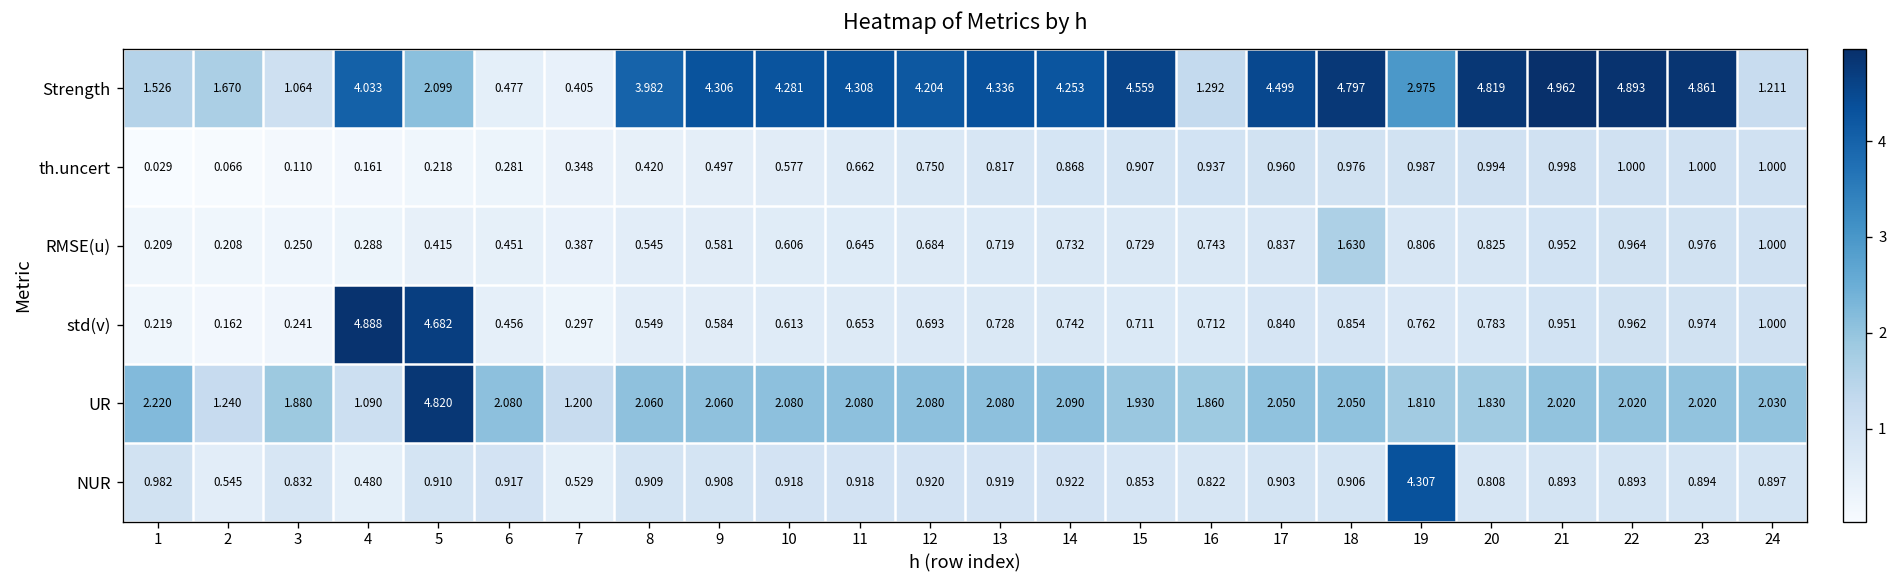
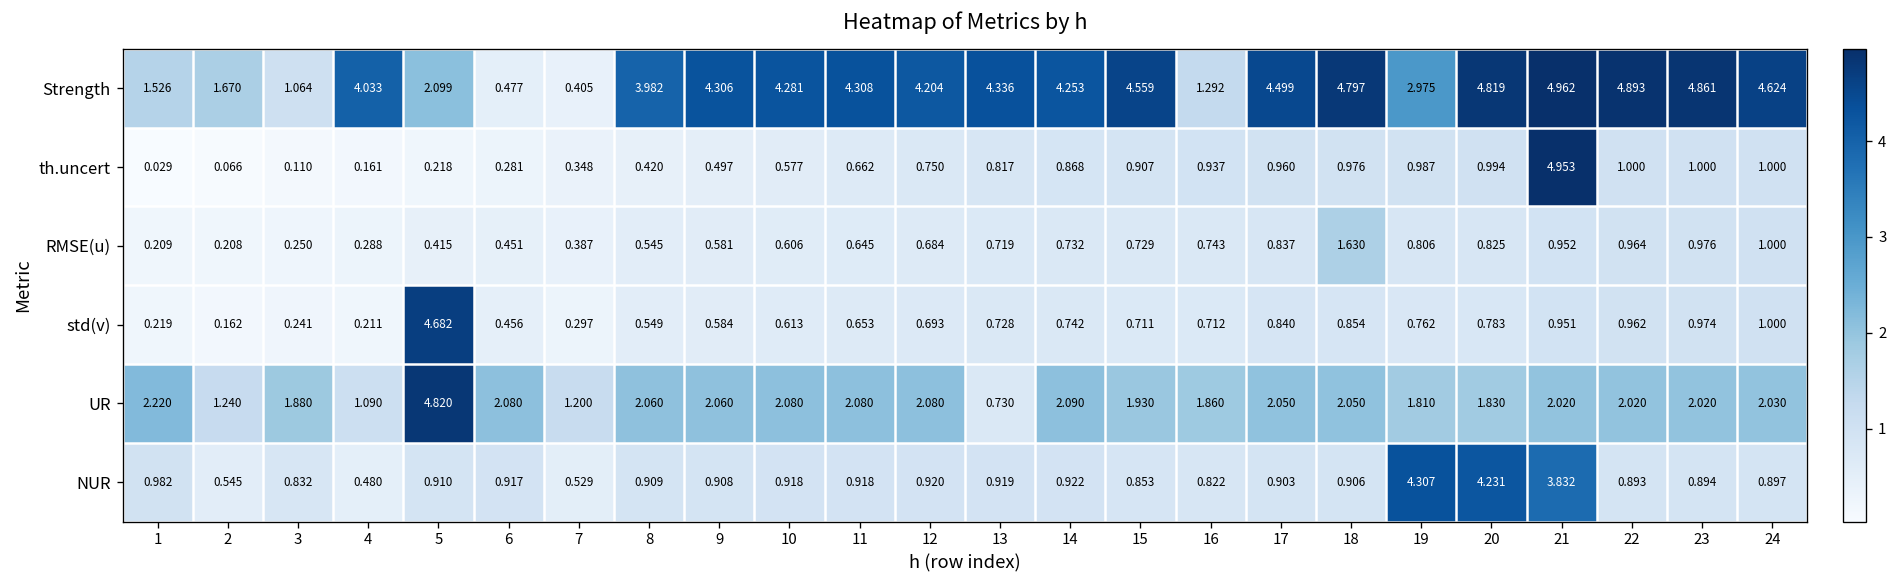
Strength, 24: 1.211 -> 4.624
th.uncert, 21: 0.998 -> 4.953
std(v), 4: 4.888 -> 0.211
UR, 13: 2.080 -> 0.730
NUR, 20: 0.808 -> 4.231
NUR, 21: 0.893 -> 3.832
